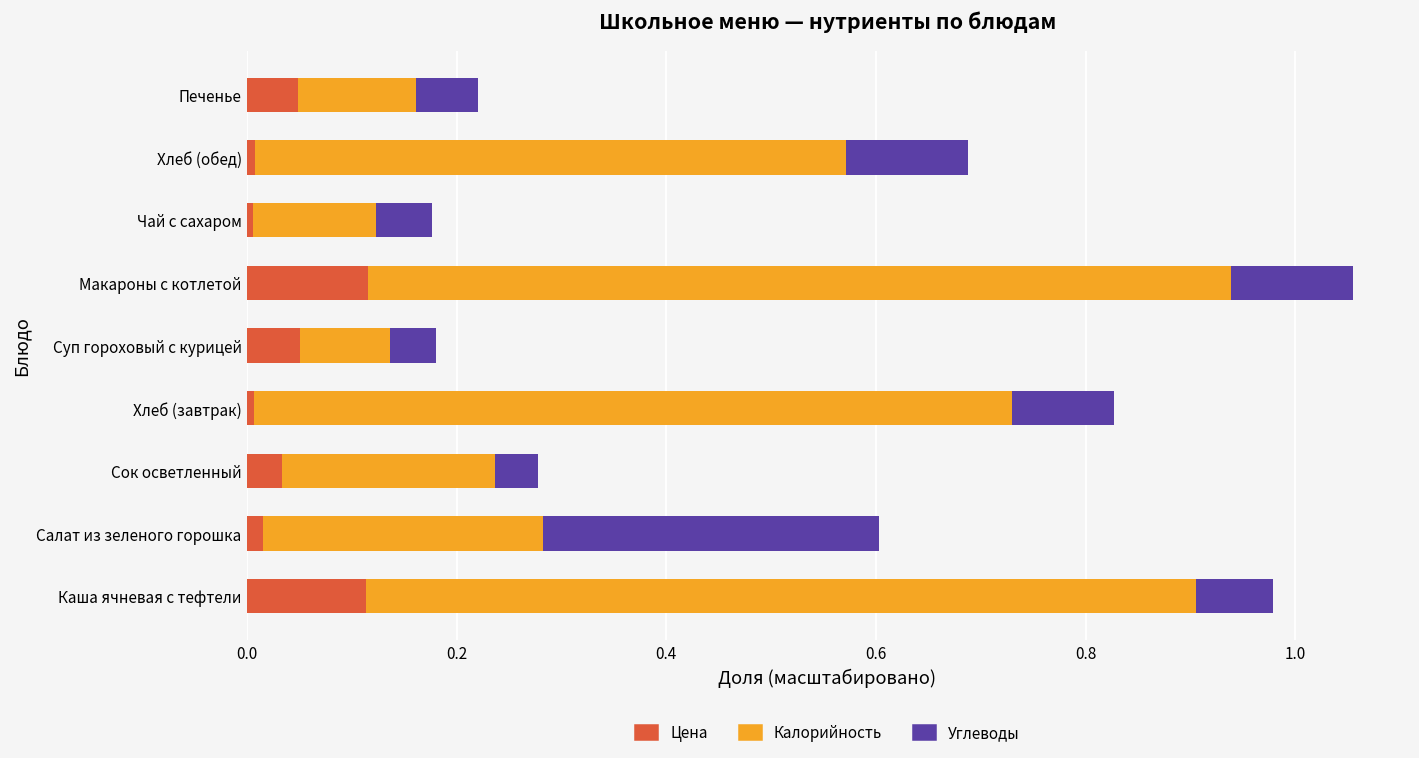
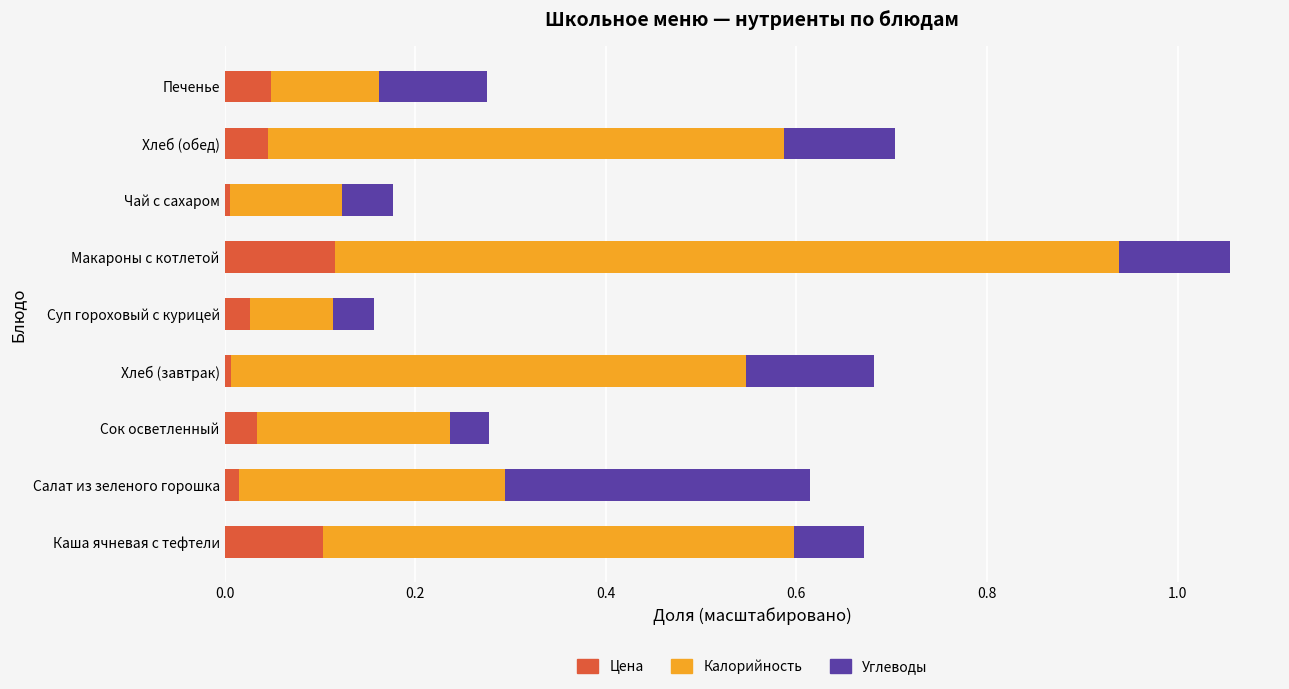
Углеводы, Печенье: 0.06 -> 0.11
Цена, Хлеб (обед): 0.01 -> 0.05
Калорийность, Хлеб (обед): 0.56 -> 0.54
Цена, Суп гороховый с курицей: 0.05 -> 0.03
Калорийность, Хлеб (завтрак): 0.72 -> 0.54
Углеводы, Хлеб (завтрак): 0.10 -> 0.13
Калорийность, Салат из зеленого горошка: 0.27 -> 0.28
Цена, Каша ячневая с тефтели: 0.11 -> 0.10
Калорийность, Каша ячневая с тефтели: 0.79 -> 0.49
